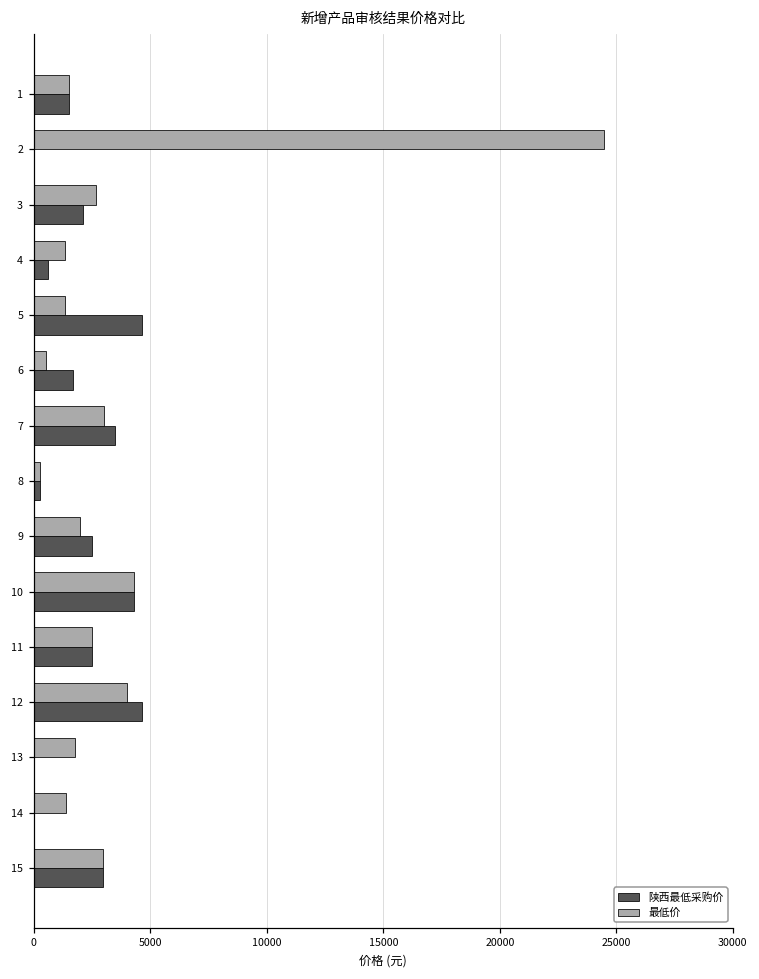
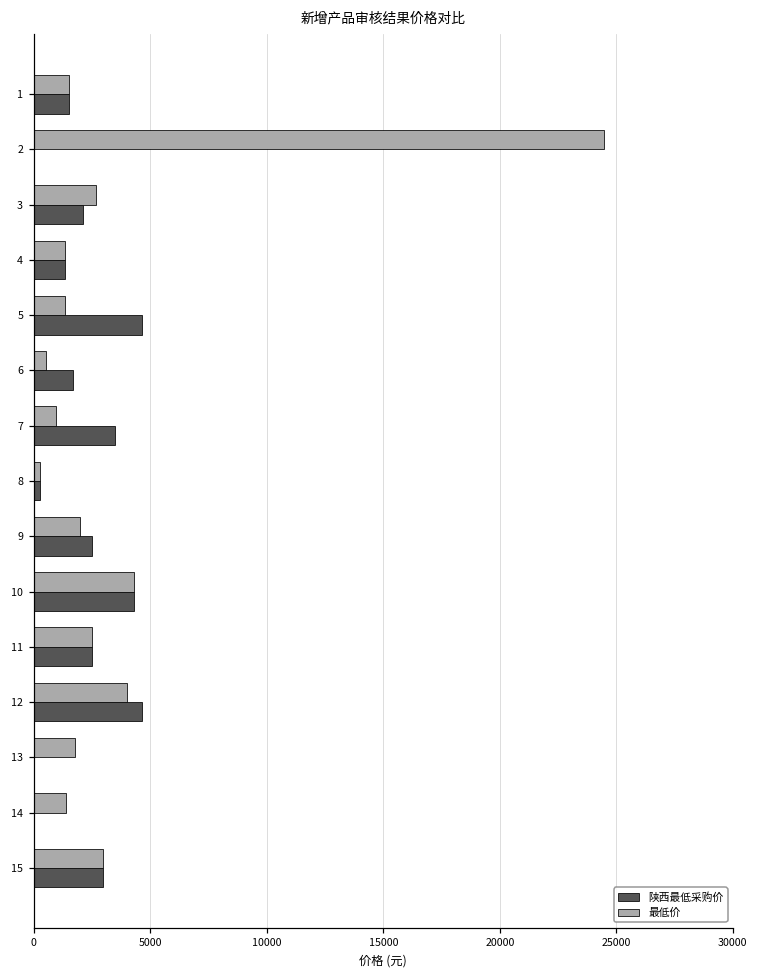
陕西最低采购价, 4: 600 -> 1400
最低价, 7: 3000 -> 1000
